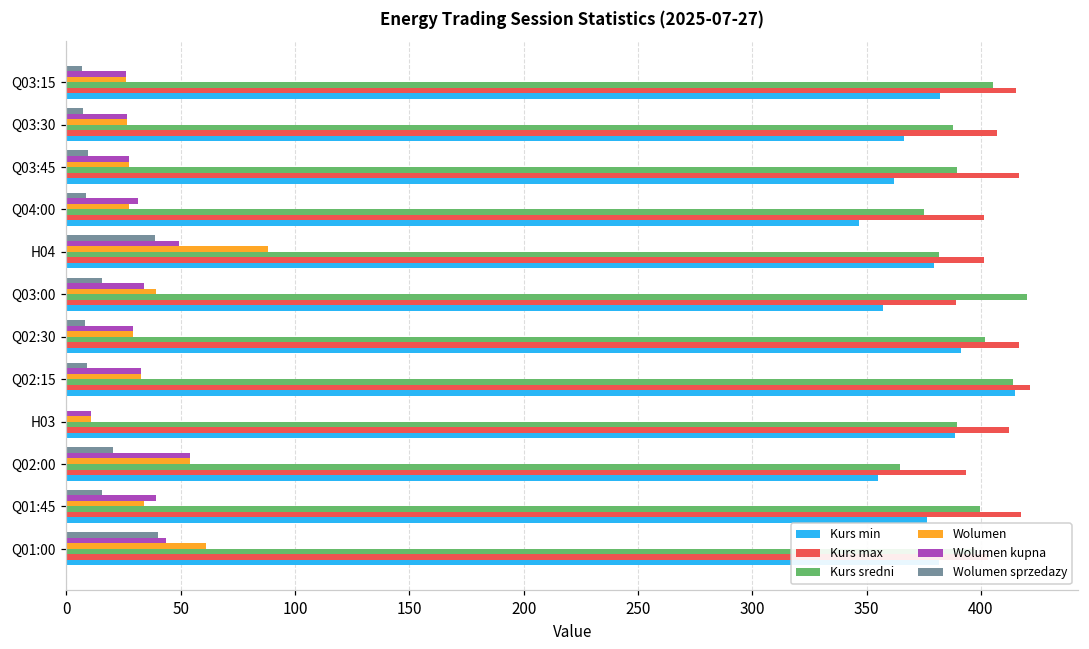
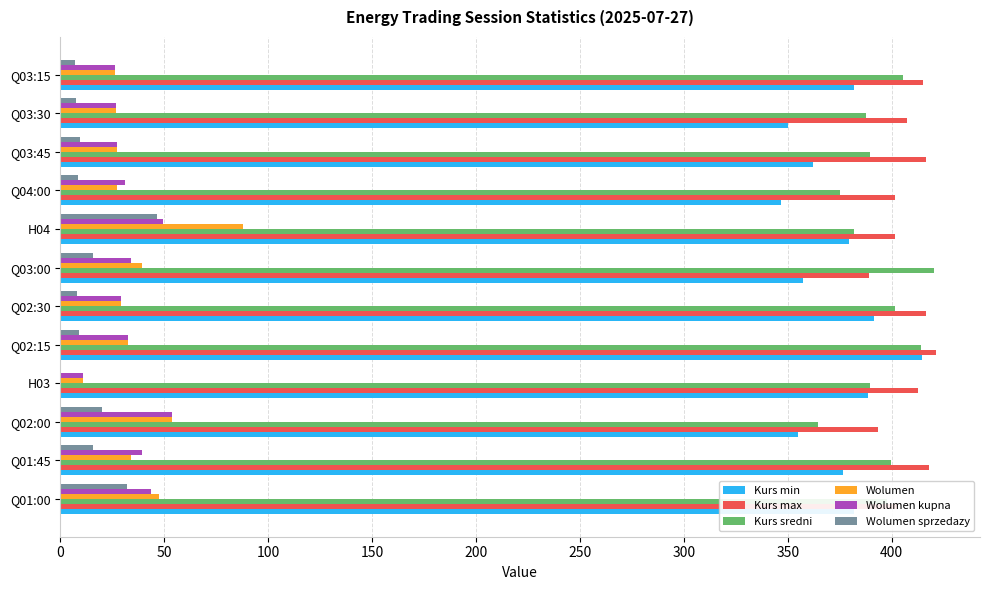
Kurs min, Q03:30: 366 -> 350
Wolumen sprzedazy, H04: 39 -> 46
Wolumen sprzedazy, Q01:00: 40 -> 32
Wolumen, Q01:00: 61 -> 47
